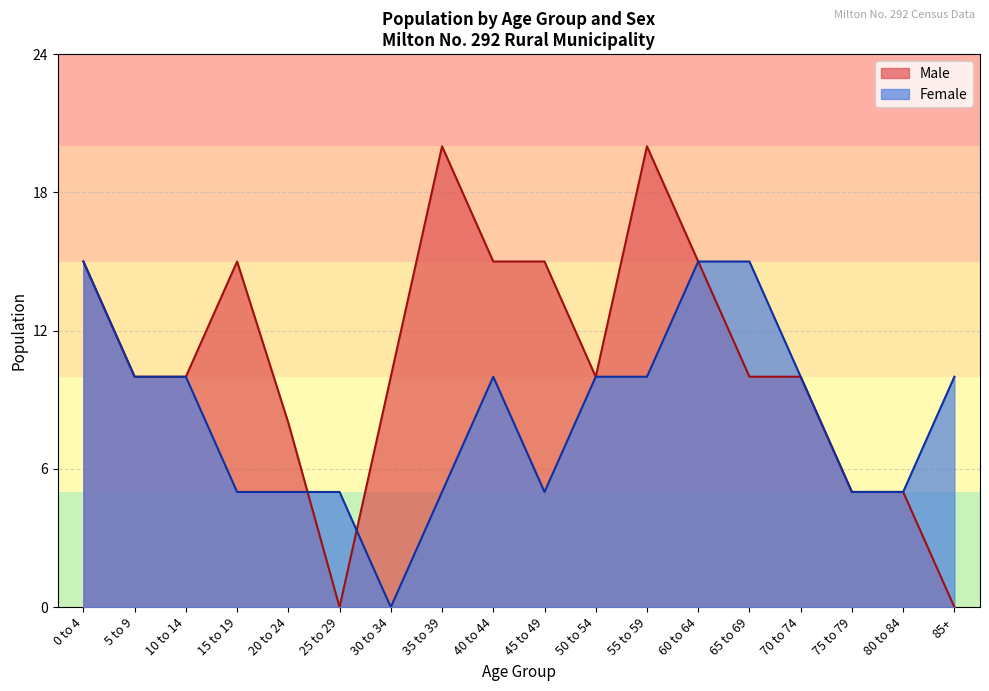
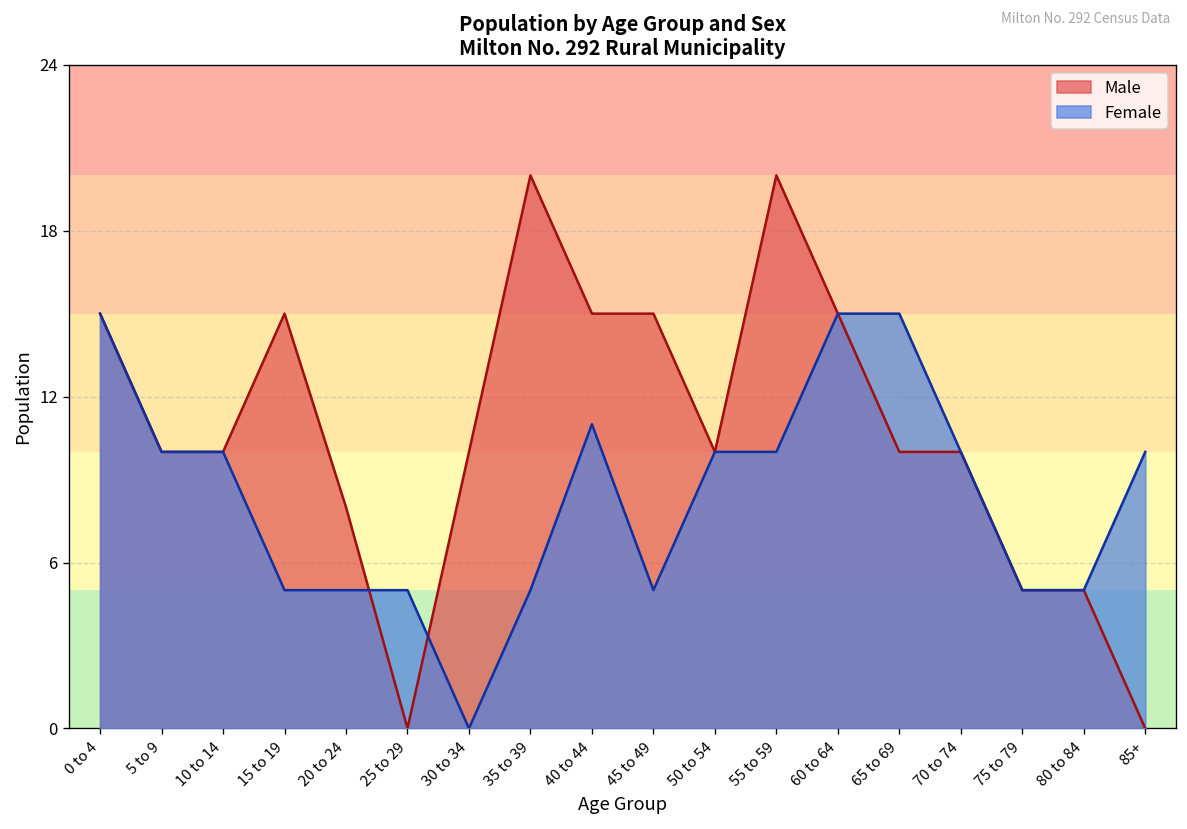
Female, 40 to 44: 10 -> 11
